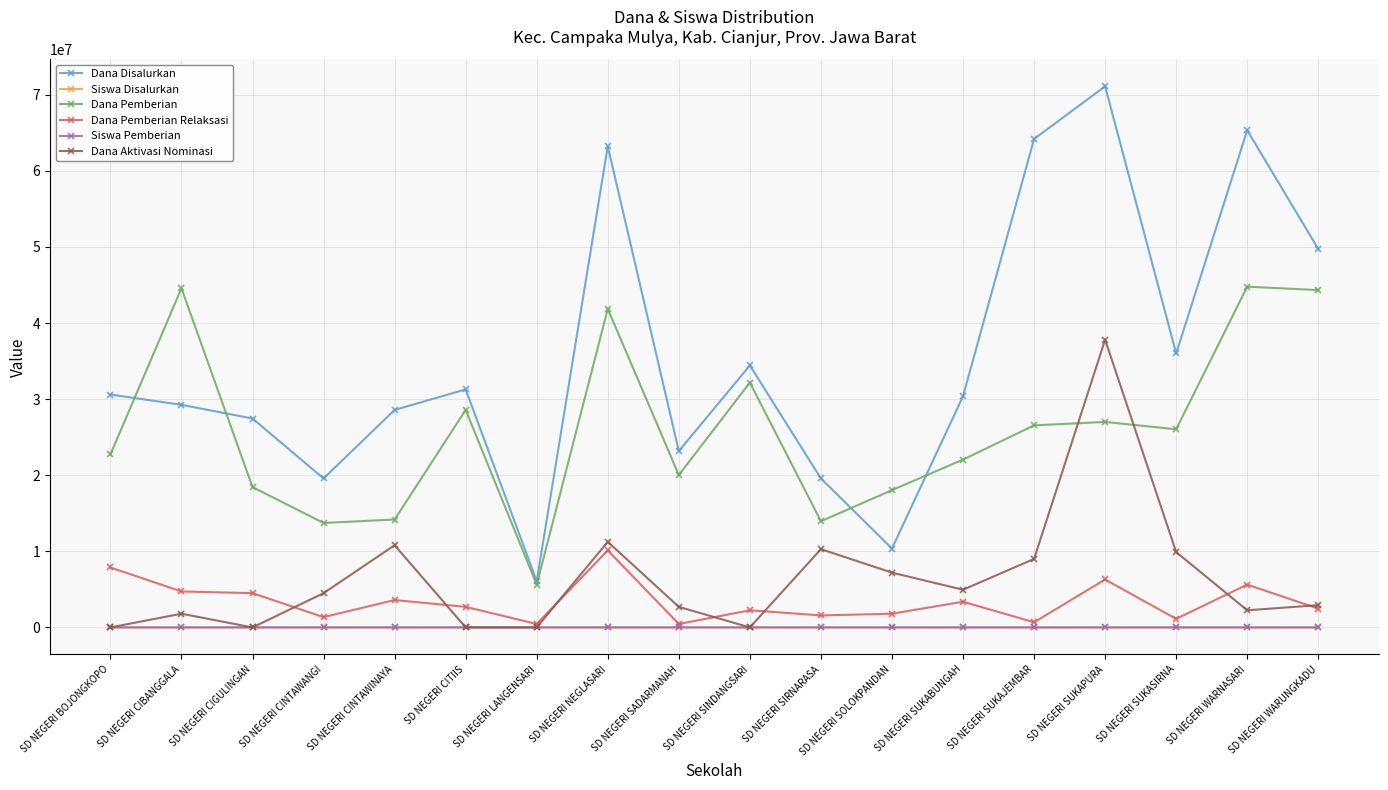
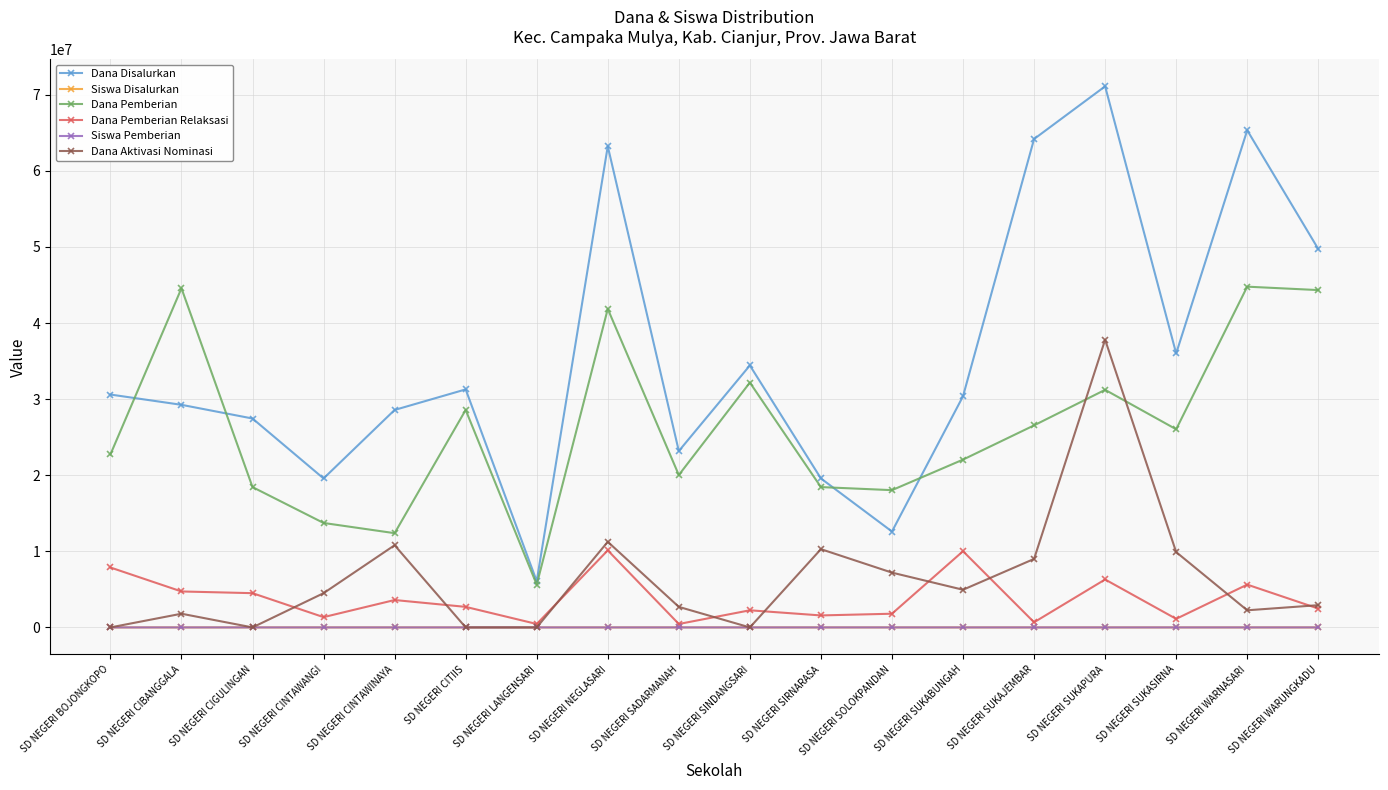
Dana Pemberian, SD NEGERI CINTAWINAYA: 14000000 -> 12000000
Dana Pemberian, SD NEGERI SIRNARASA: 14000000 -> 18000000
Dana Disalurkan, SD NEGERI SOLOKPANDAN: 10000000 -> 13000000
Dana Pemberian Relaksasi, SD NEGERI SUKABUNGAH: 3000000 -> 10000000
Dana Pemberian, SD NEGERI SUKAPURA: 27000000 -> 31000000
